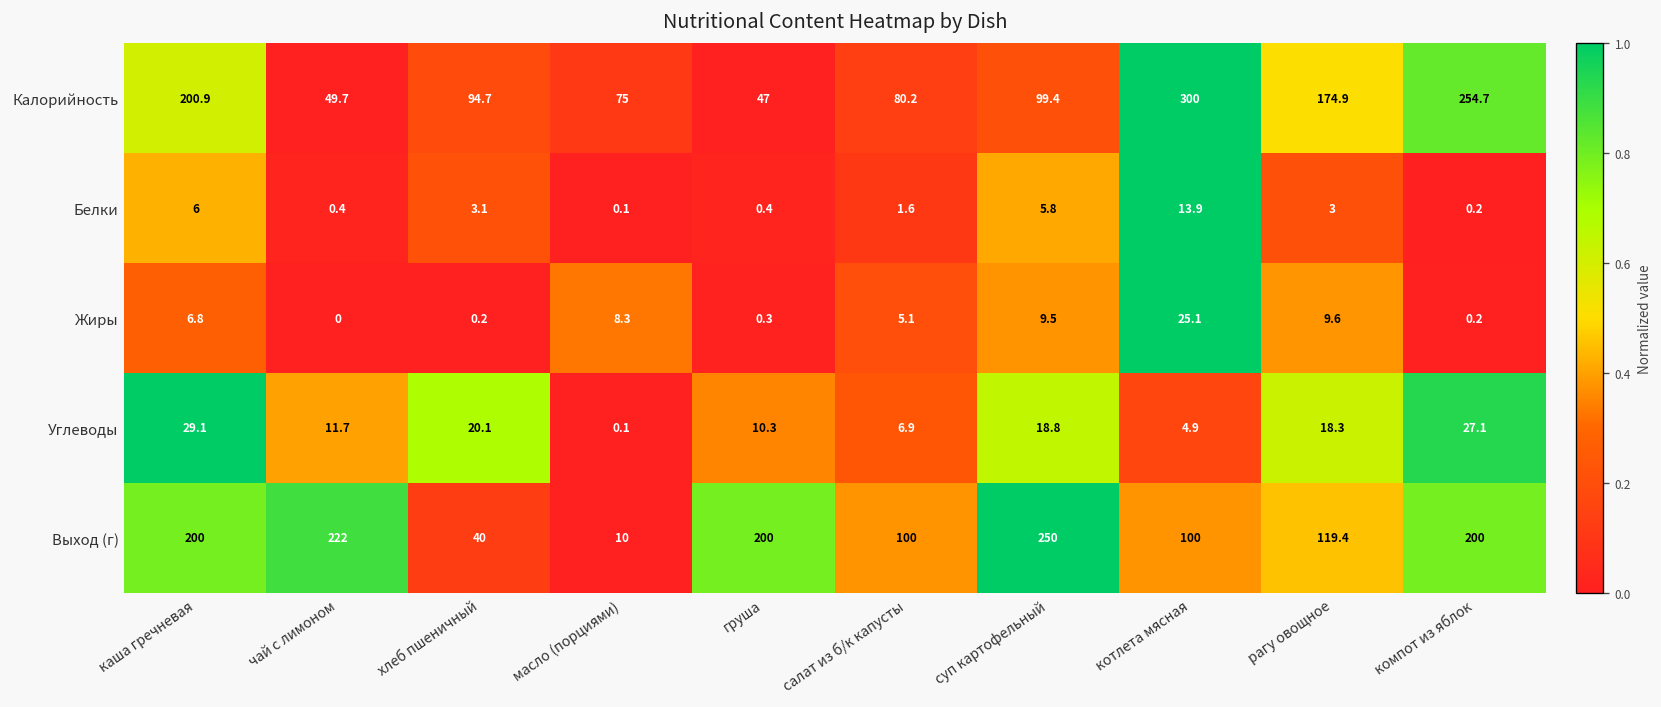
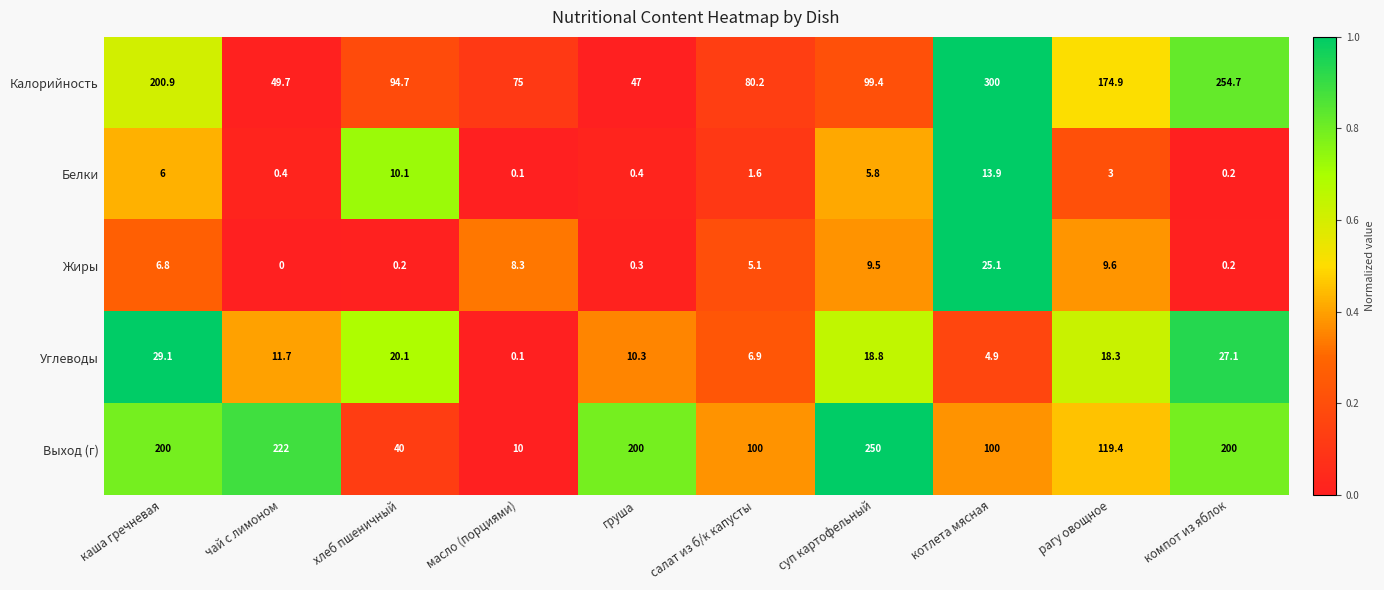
Белки, хлеб пшеничный: 3.1 -> 10.1
